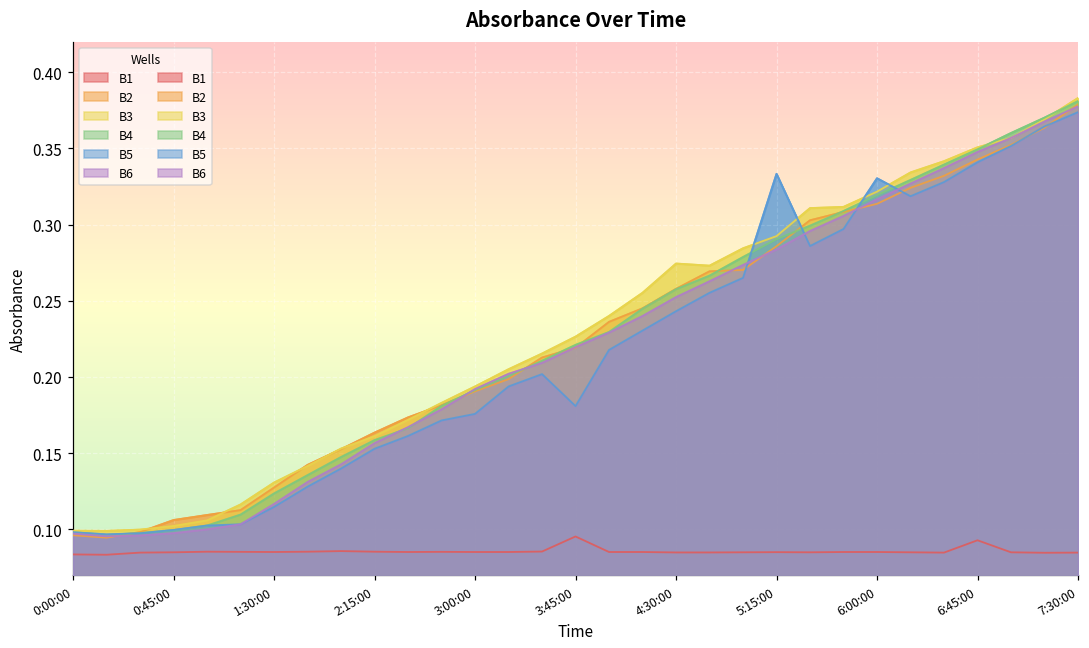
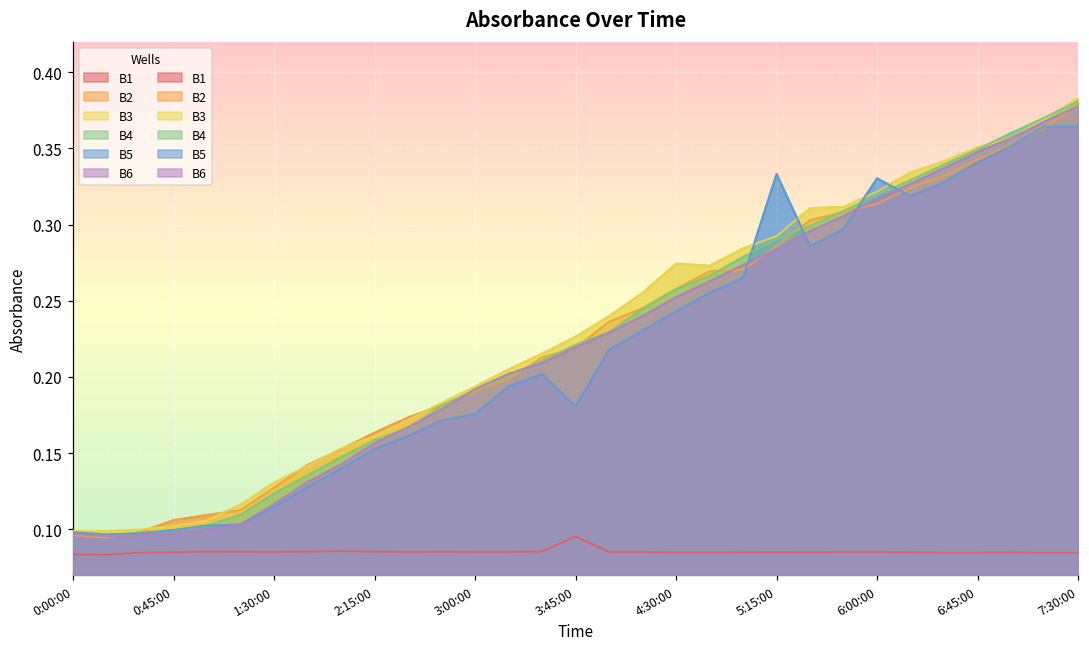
B1, 6:45:00: 0.093 -> 0.085
B5, 7:30:00: 0.374 -> 0.364
